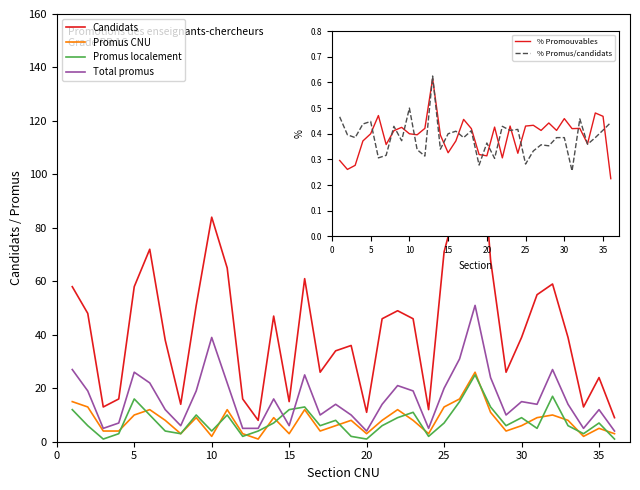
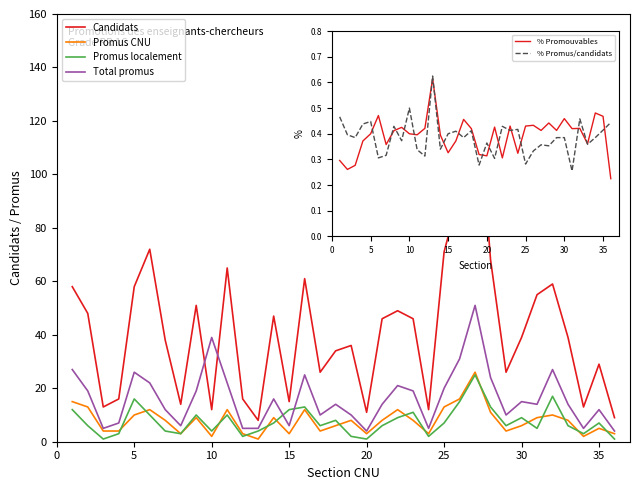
Candidats, 10: 84 -> 12
Candidats, 35: 24 -> 29
